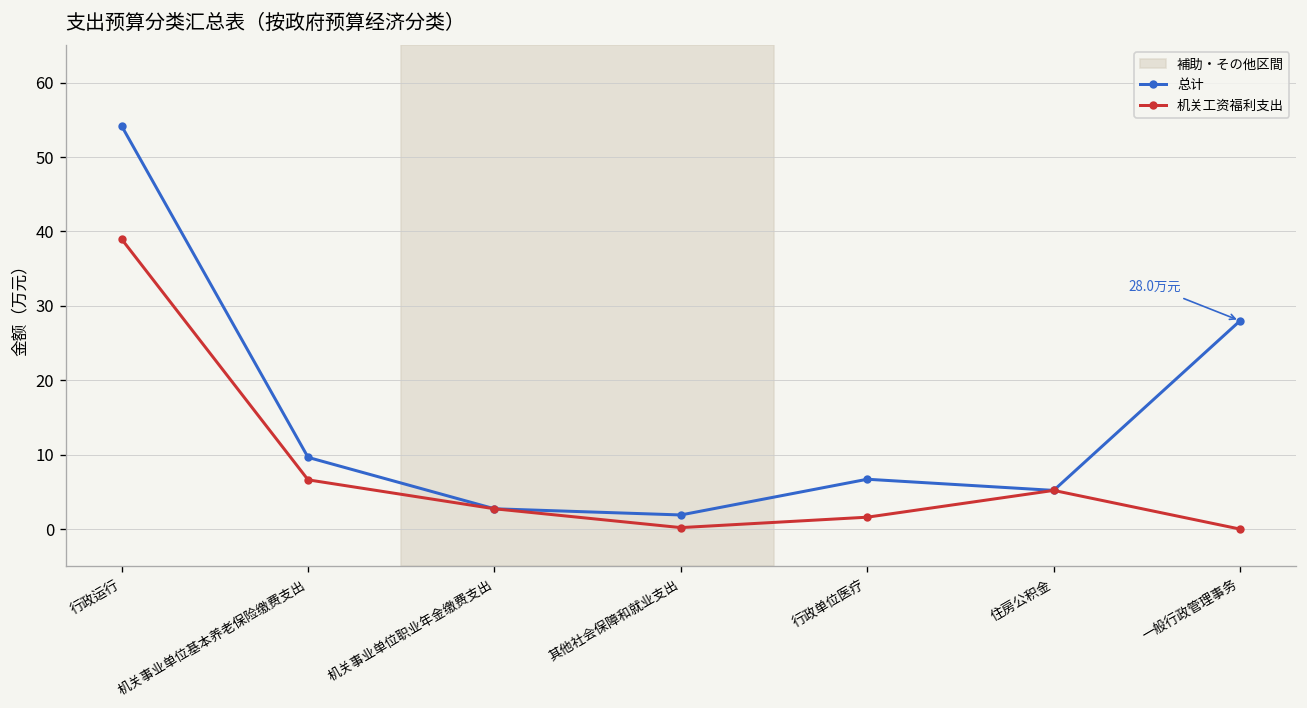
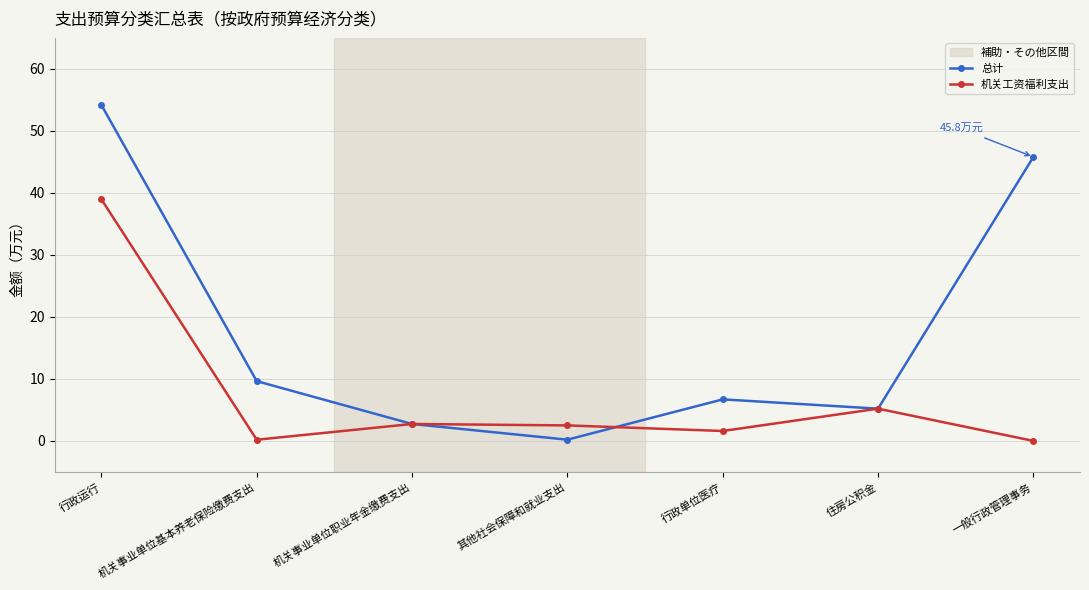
机关工资福利支出, 机关事业单位基本养老保险缴费支出: 7 -> 0
总计, 其他社会保障和就业支出: 2 -> 0
机关工资福利支出, 其他社会保障和就业支出: 0 -> 3
总计, 一般行政管理事务: 28.0 -> 45.8
